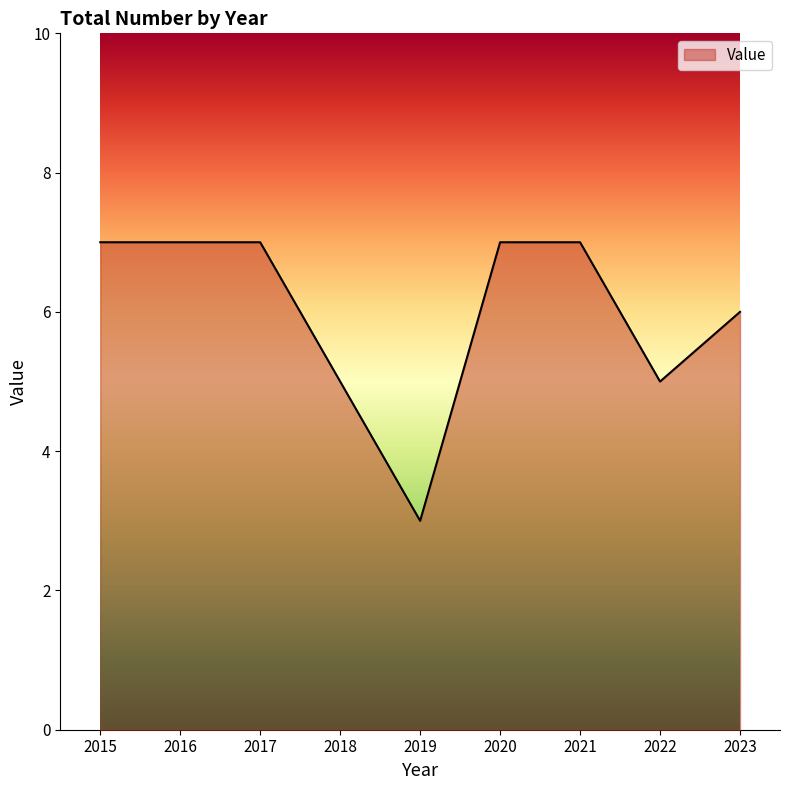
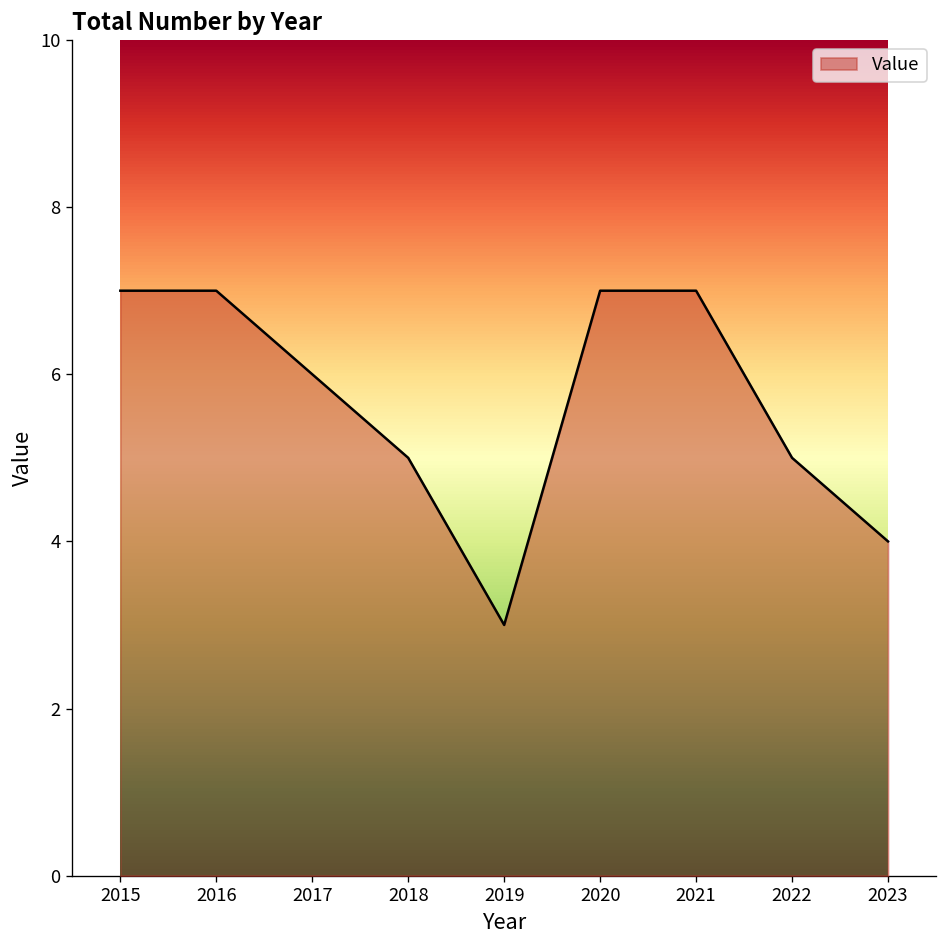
2017: 7 -> 6
2023: 6 -> 4
